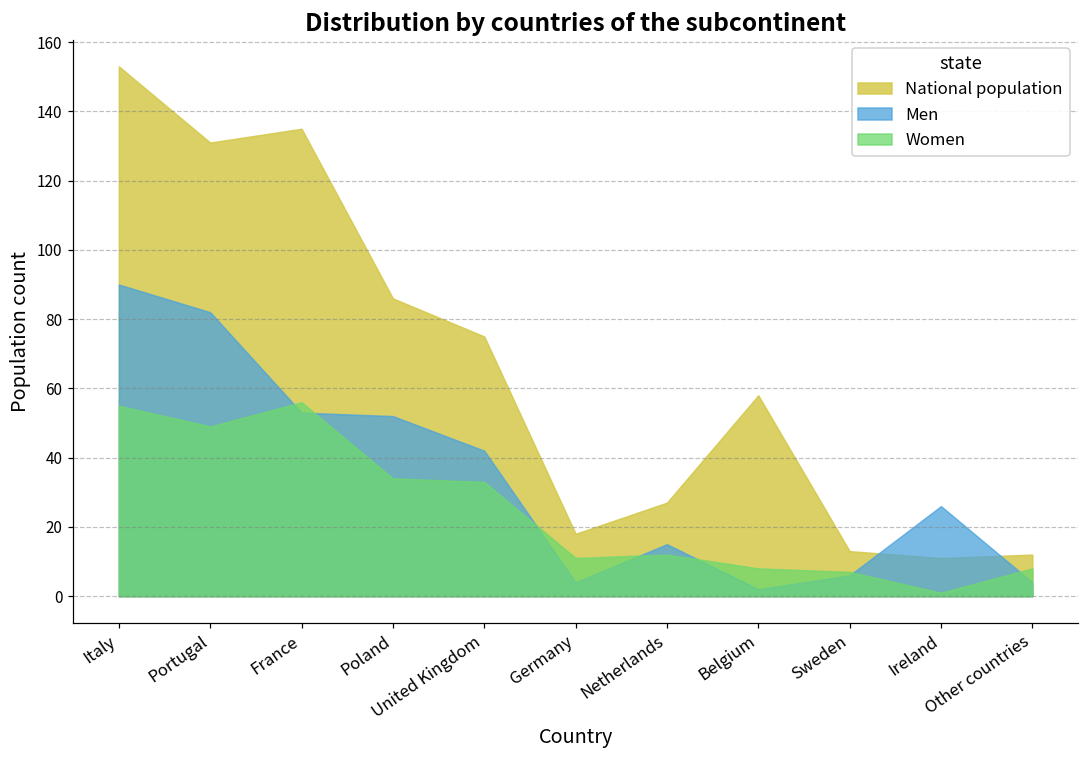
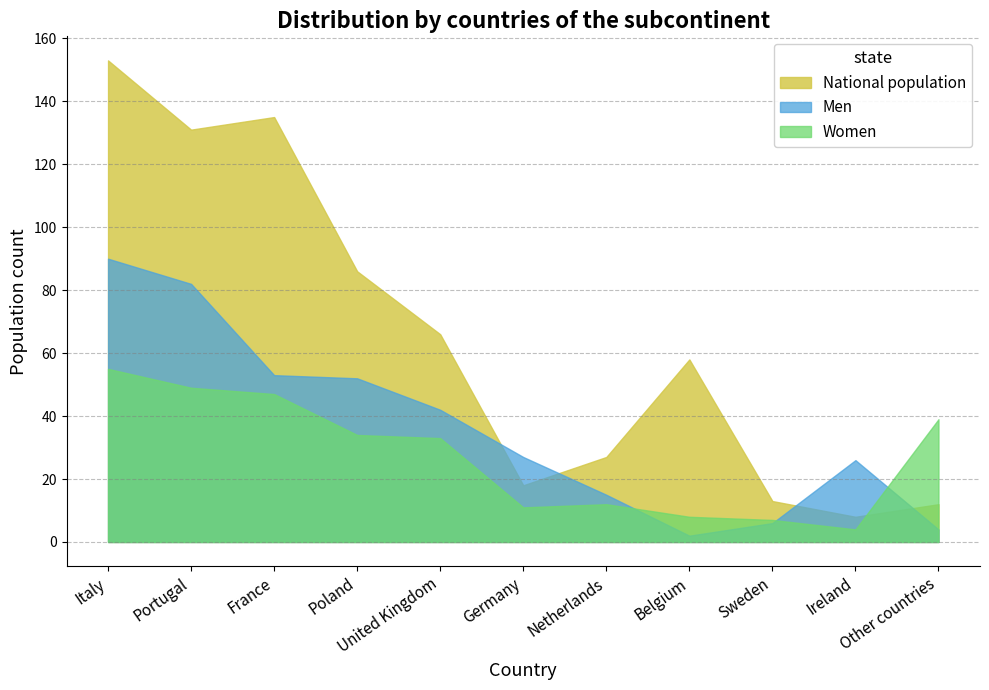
Women, France: 56 -> 47
National population, United Kingdom: 75 -> 66
Men, Germany: 4 -> 27
National population, Ireland: 11 -> 8
Women, Ireland: 1 -> 4
Women, Other countries: 8 -> 39
